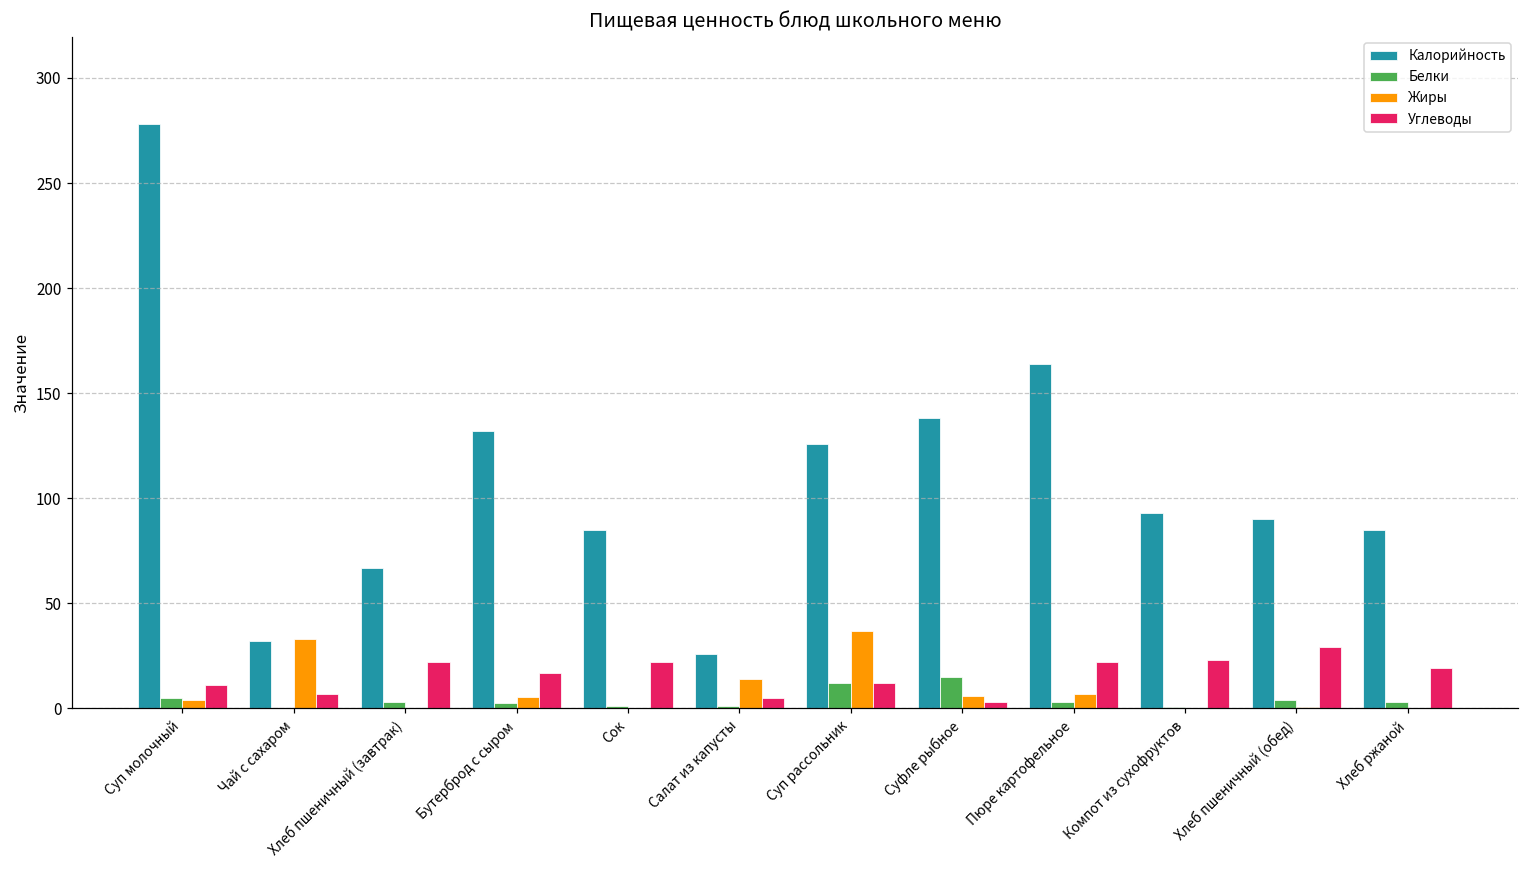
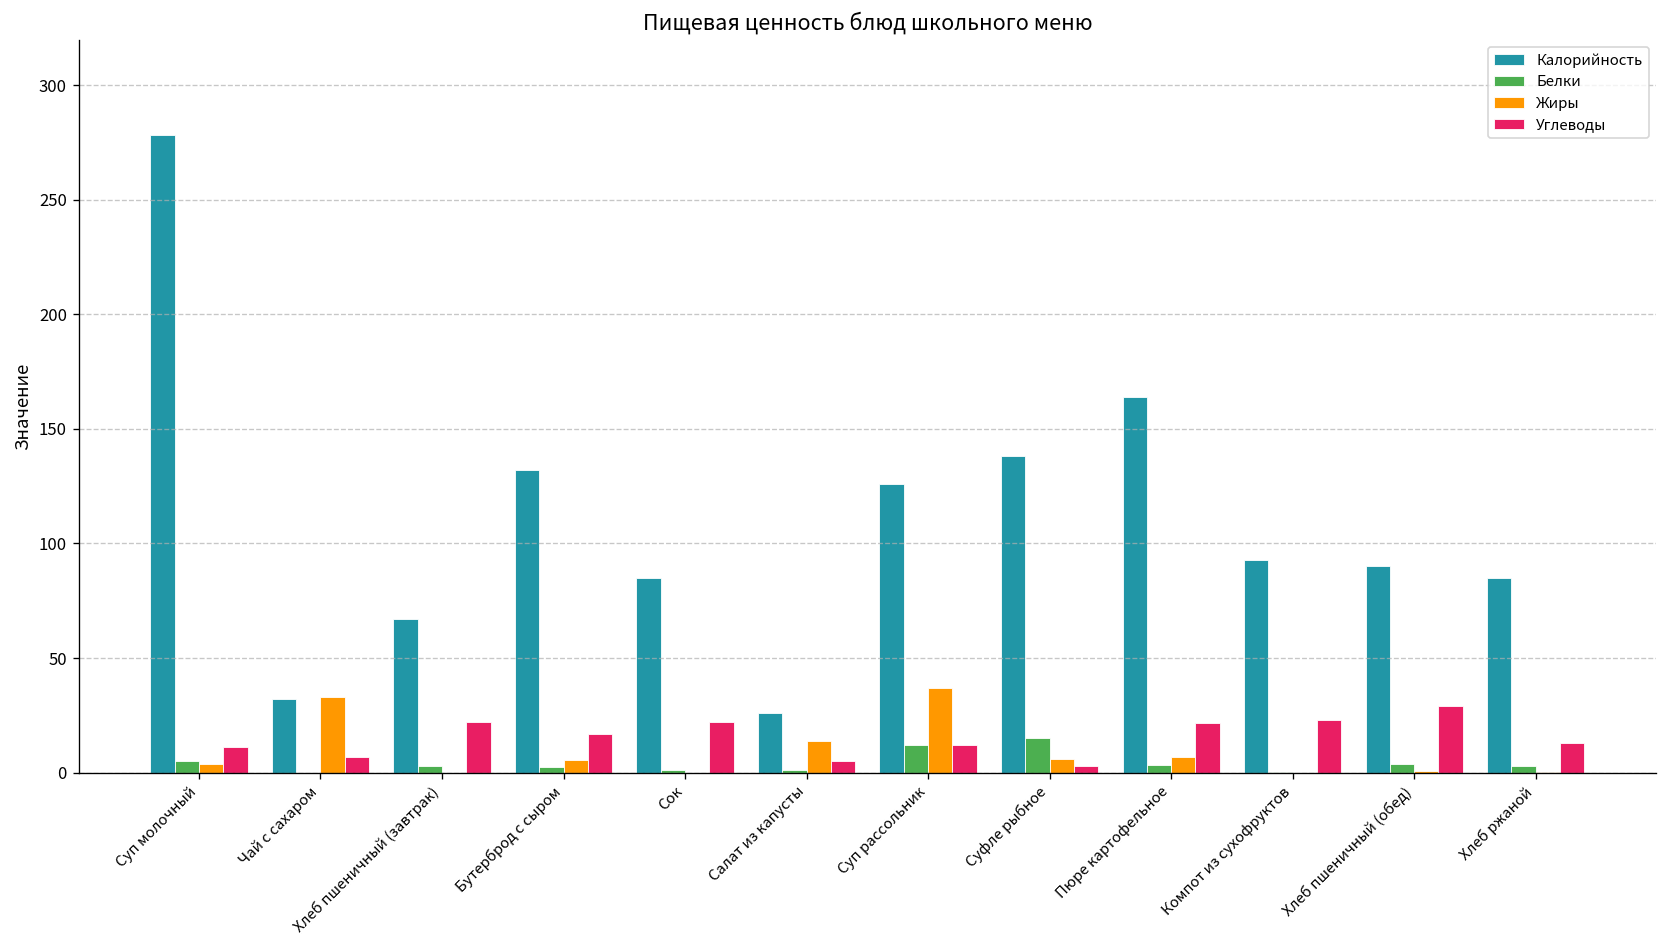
Углеводы, Хлеб ржаной: 19 -> 13
